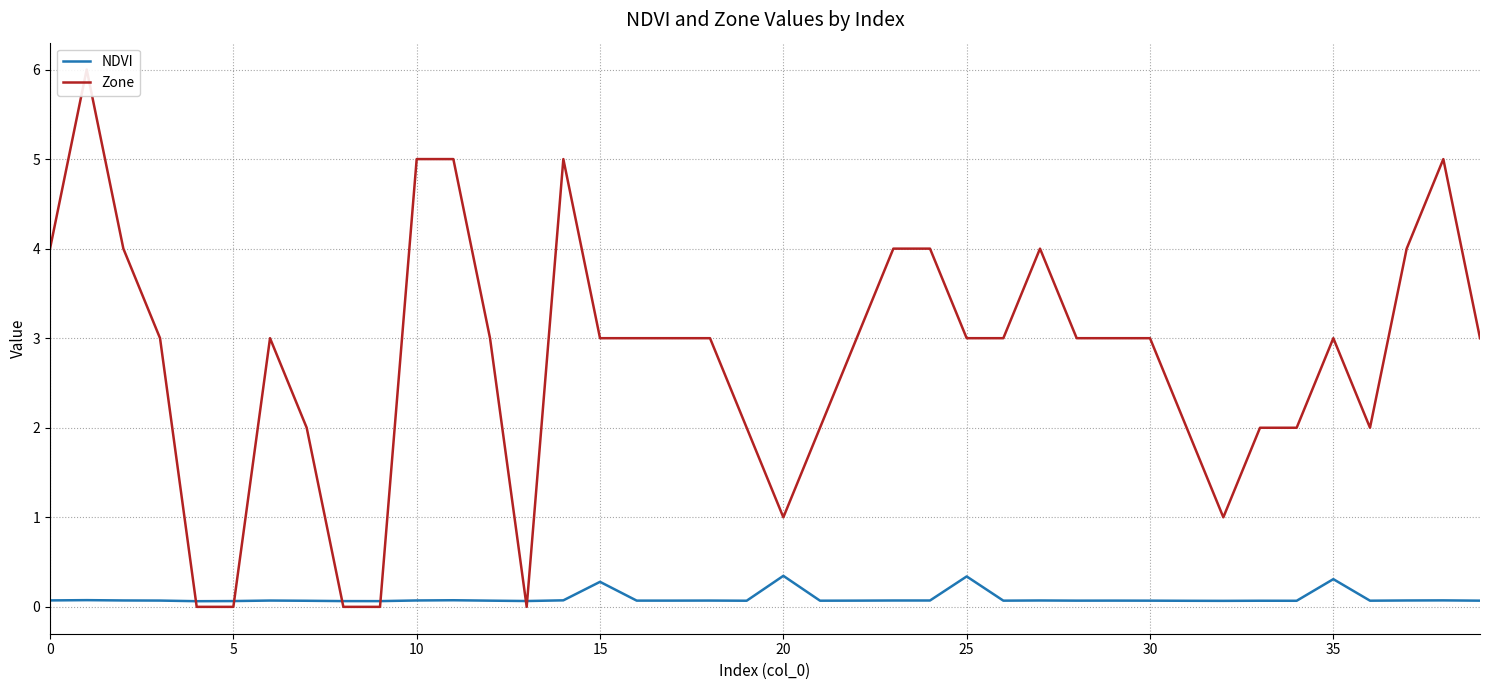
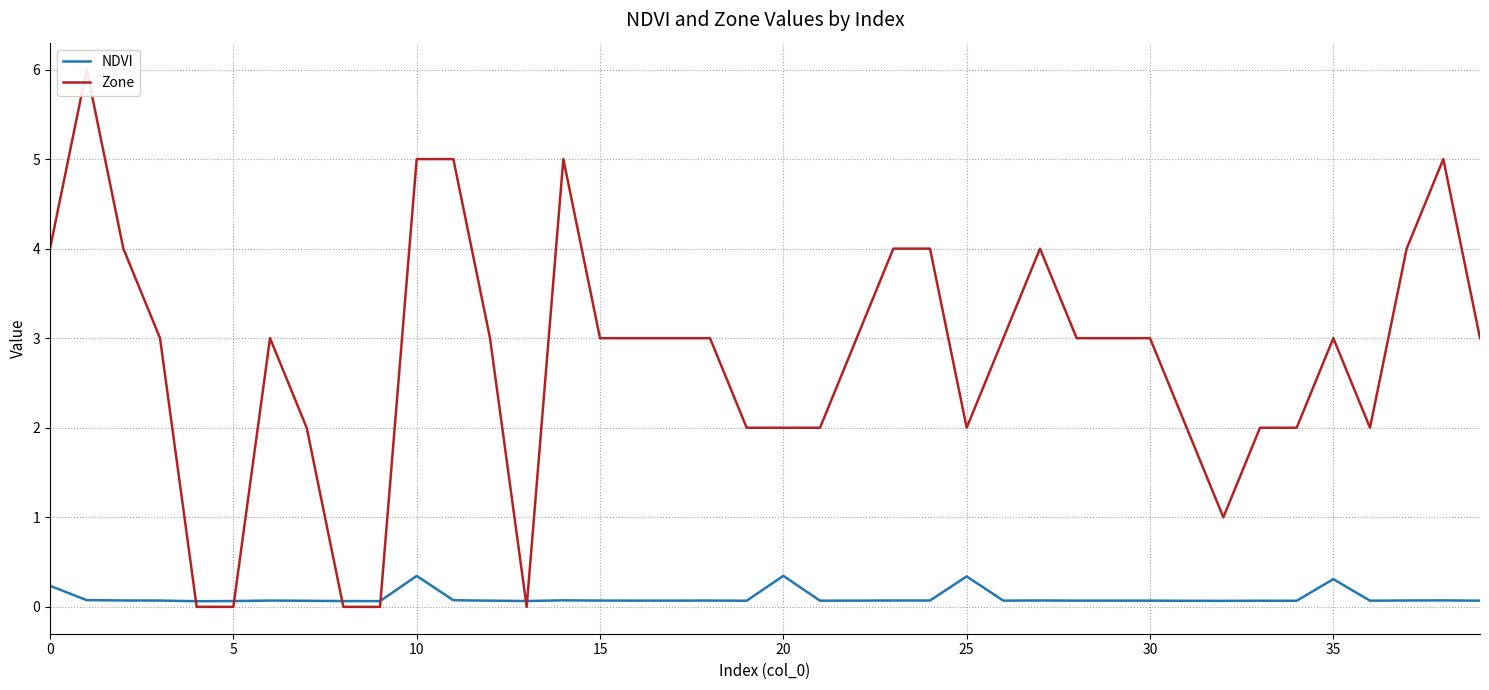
NDVI, 0: 0.1 -> 0.2
NDVI, 10: 0.1 -> 0.3
NDVI, 15: 0.3 -> 0.1
Zone, 20: 1 -> 2
Zone, 25: 3 -> 2
